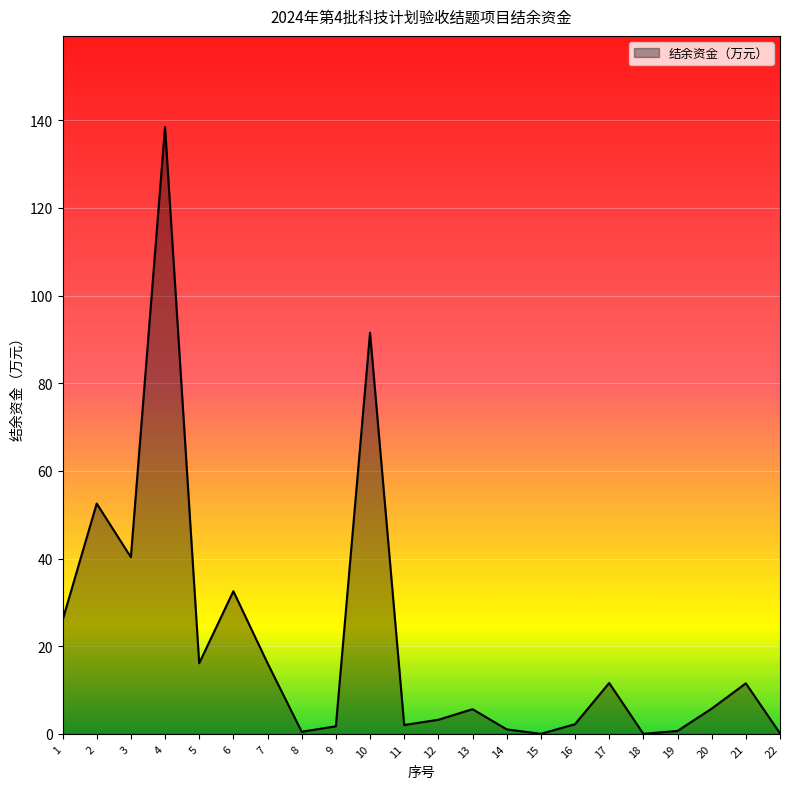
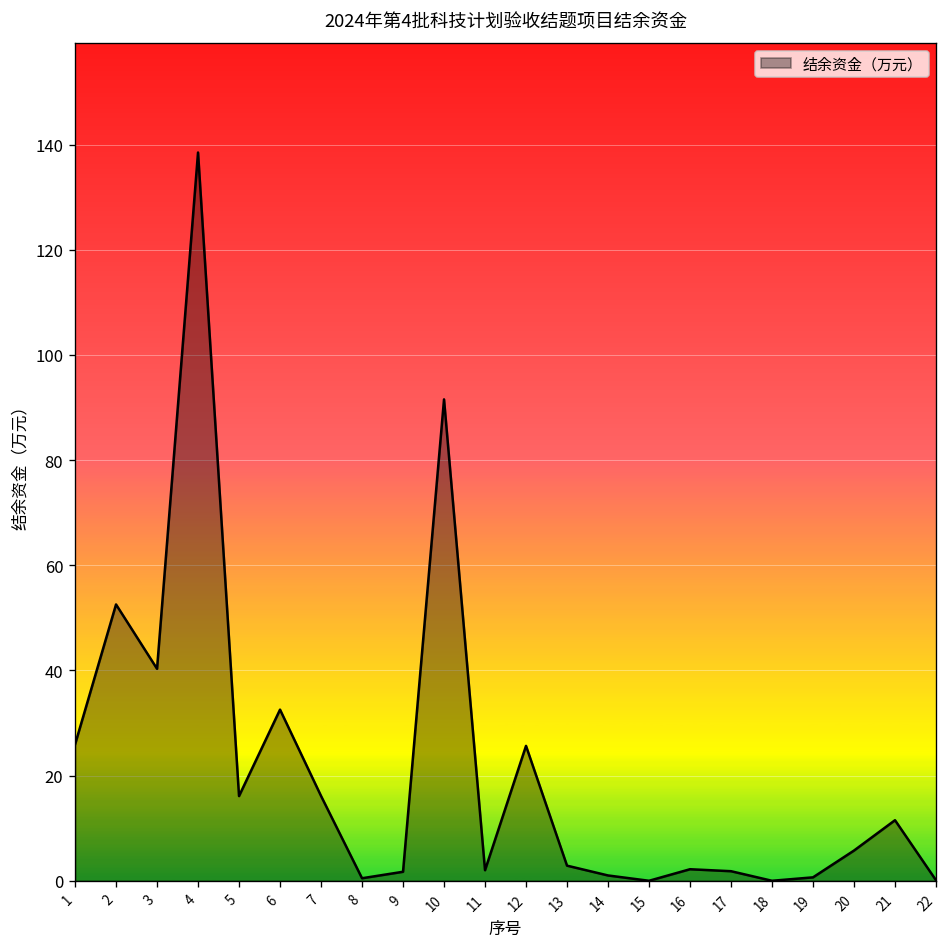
12: 3 -> 26
13: 6 -> 3
17: 12 -> 2
